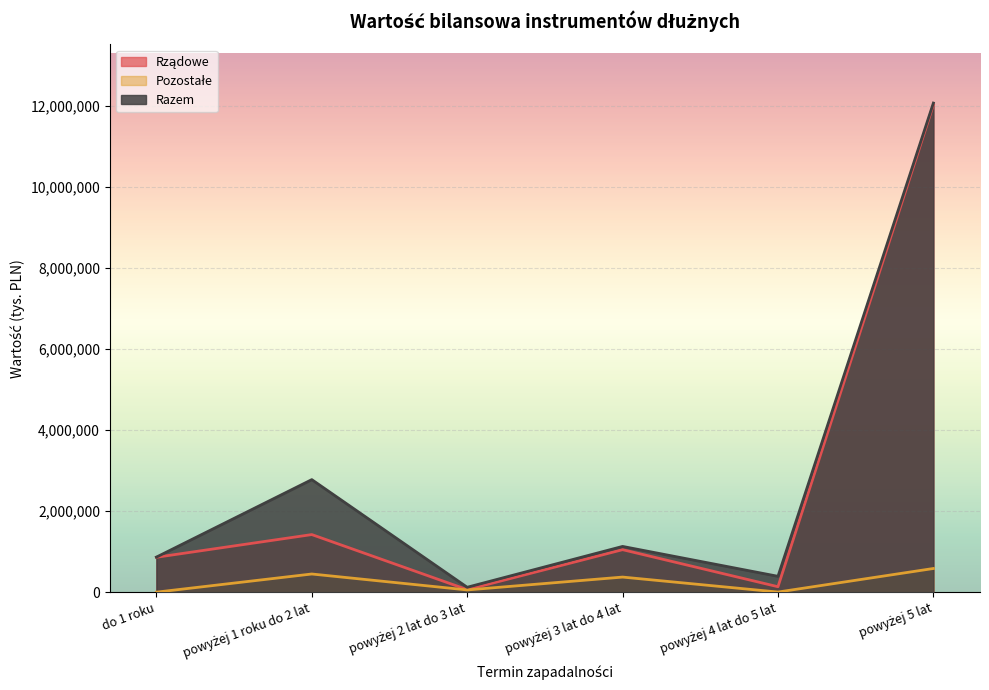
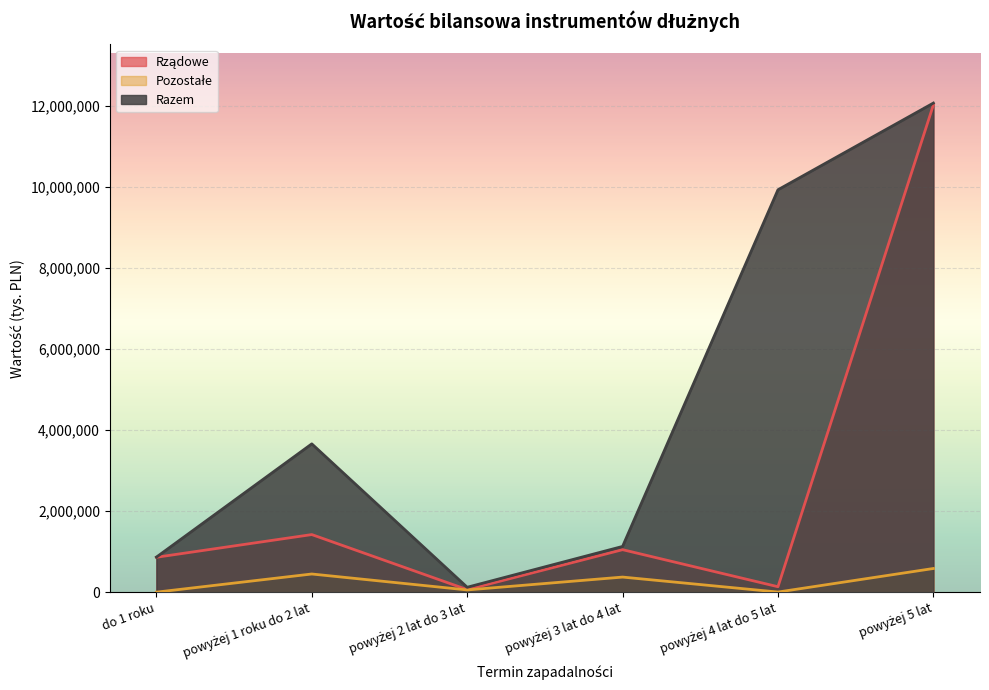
Razem, powyżej 1 roku do 2 lat: 2,800,000 -> 3,700,000
Razem, powyżej 4 lat do 5 lat: 400,000 -> 9,900,000
